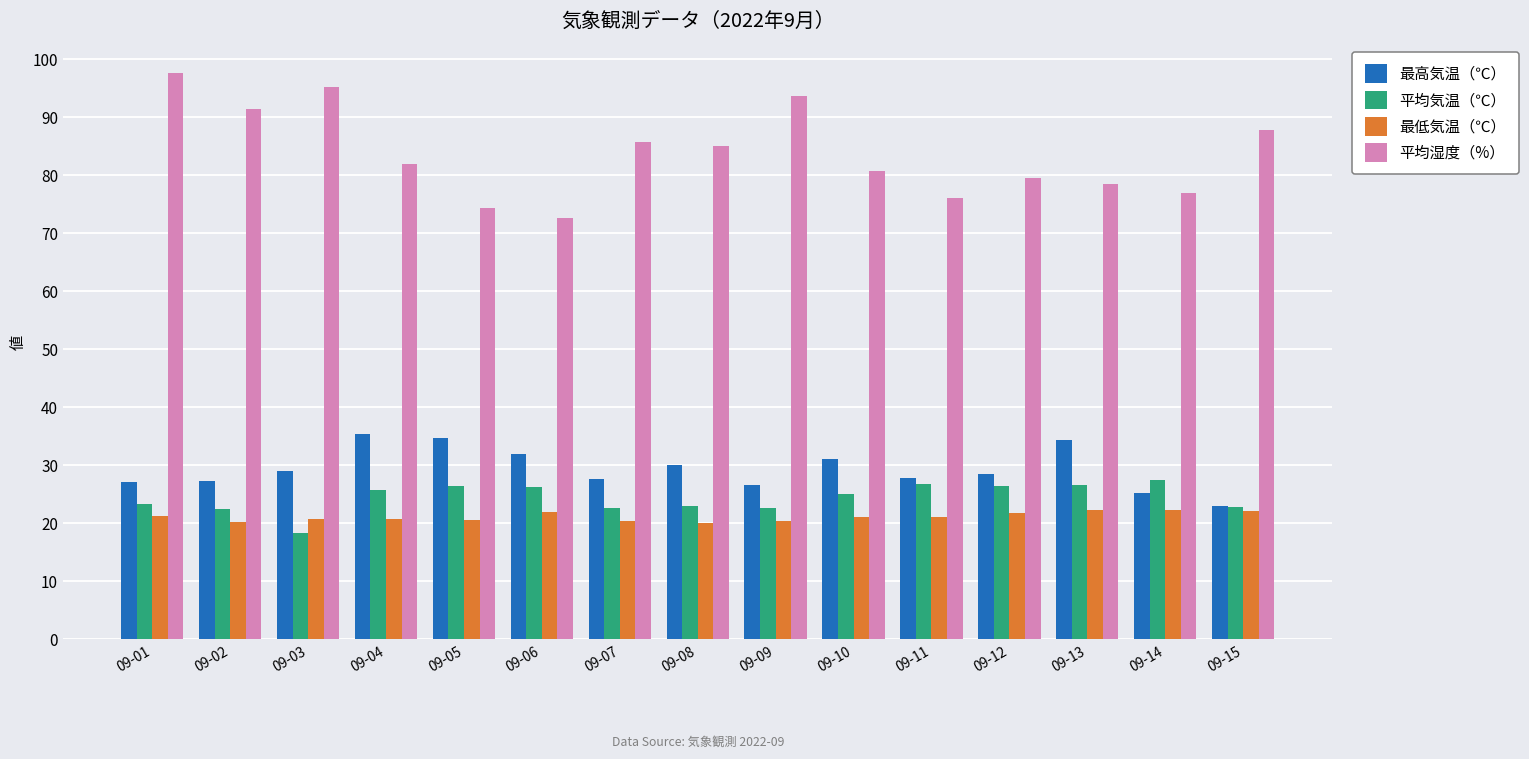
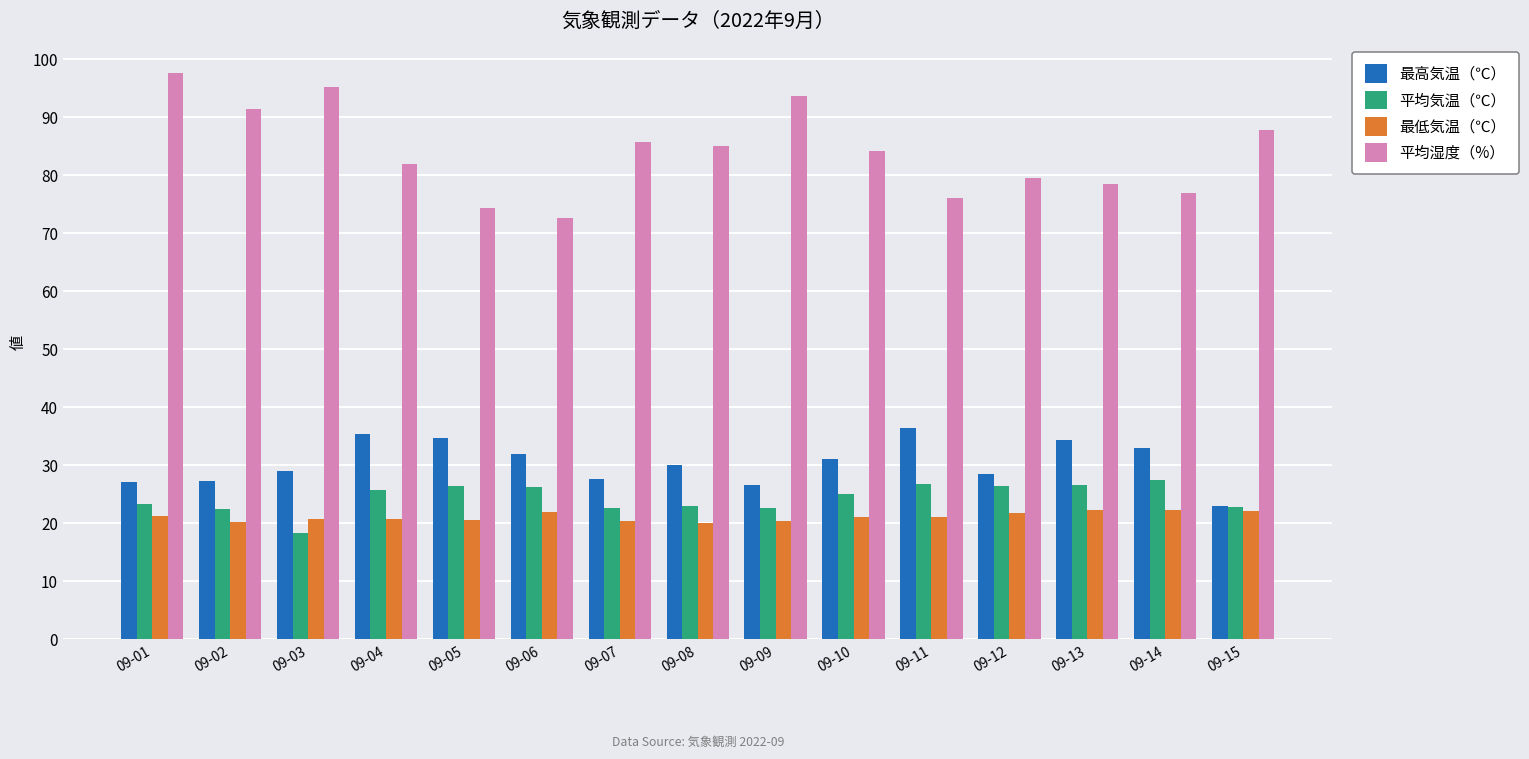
平均湿度（%）, 09-10: 81 -> 84
最高気温（℃）, 09-11: 28 -> 36
最高気温（℃）, 09-14: 25 -> 33
